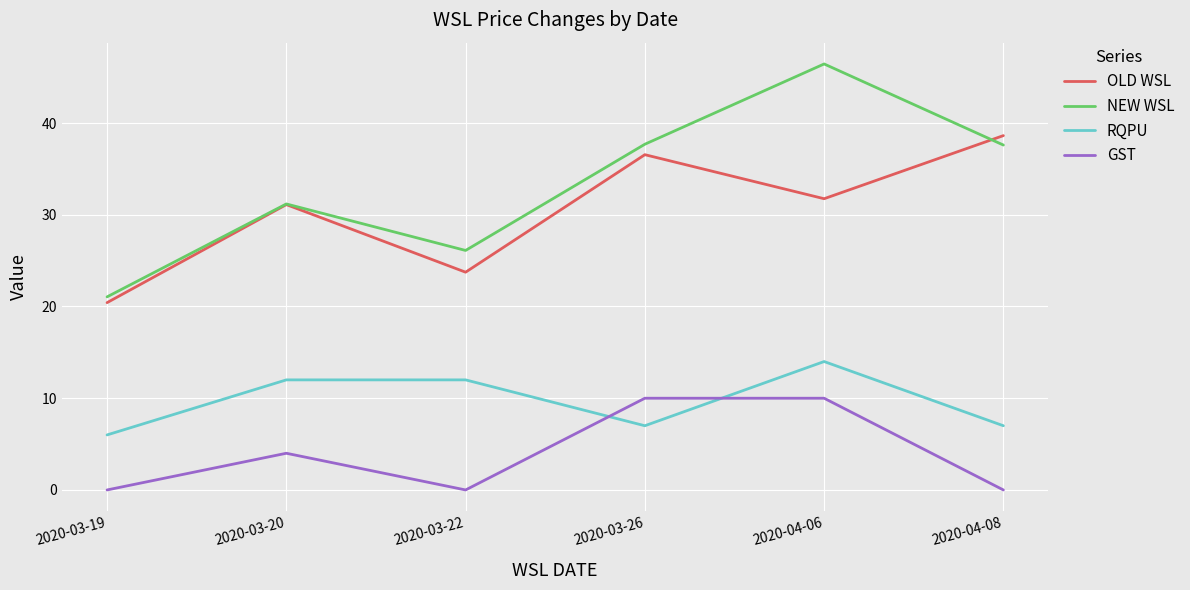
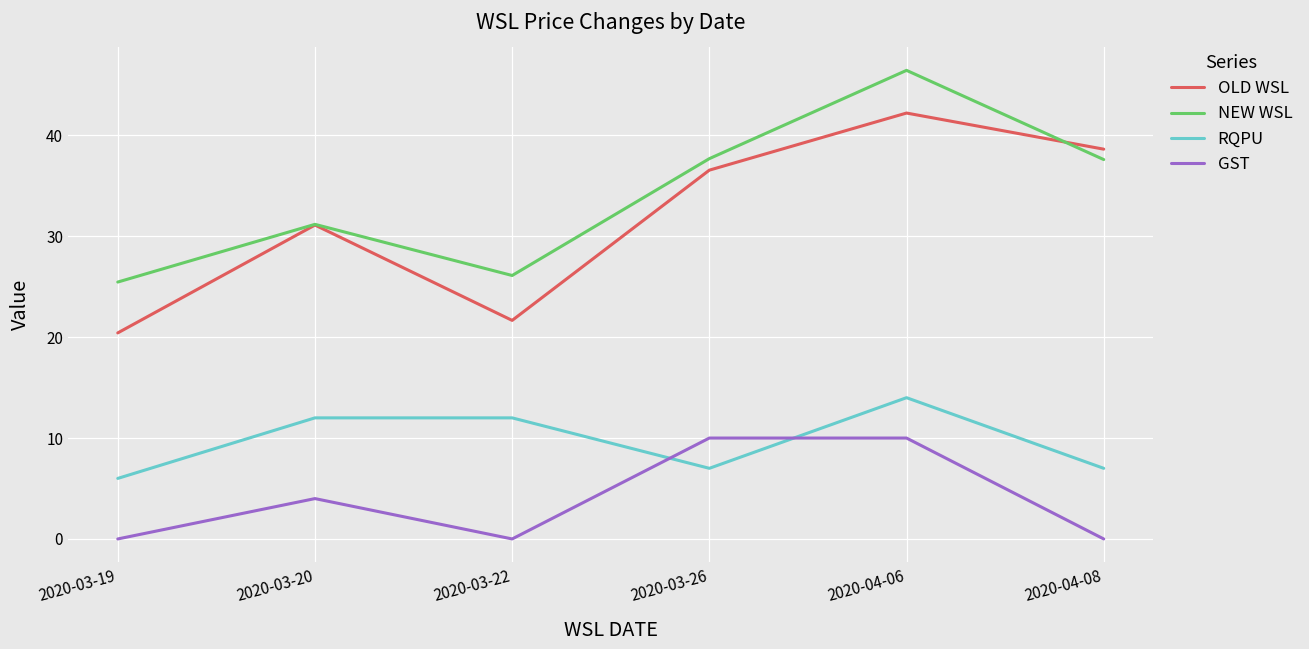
NEW WSL, 2020-03-19: 21 -> 25
OLD WSL, 2020-03-22: 24 -> 22
OLD WSL, 2020-04-06: 32 -> 42
